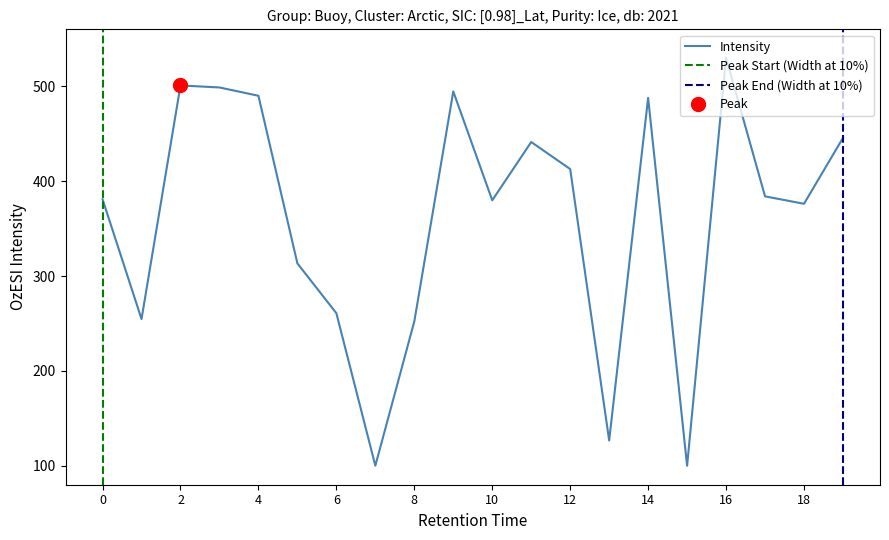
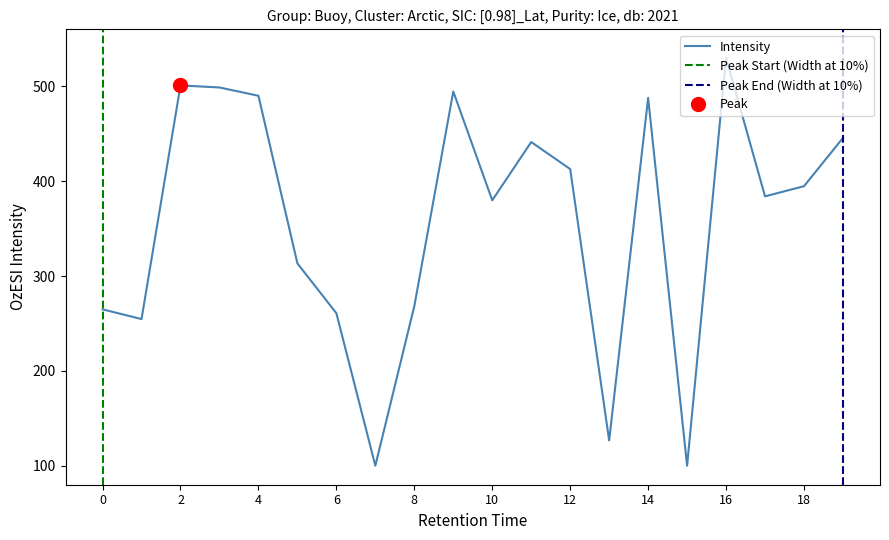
Intensity, 0: 380 -> 260
Intensity, 8: 250 -> 270
Intensity, 18: 380 -> 390
